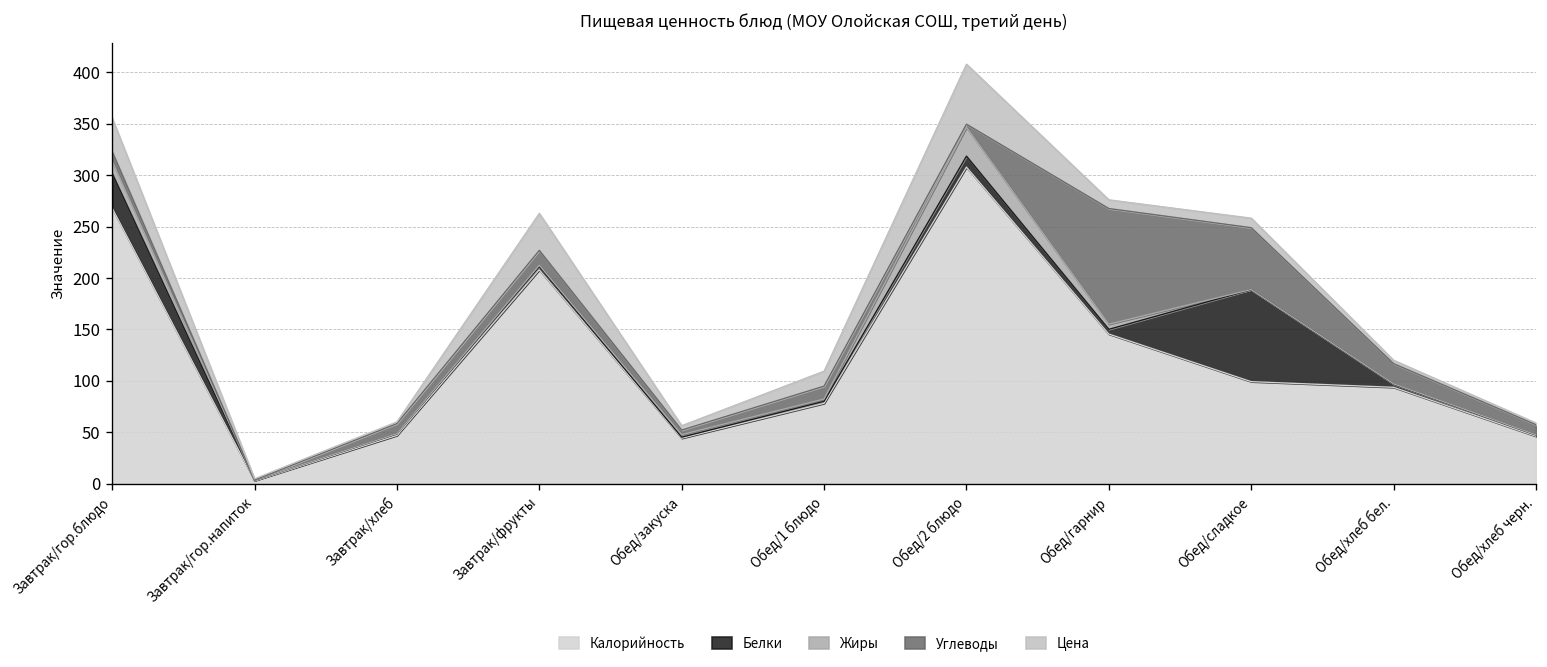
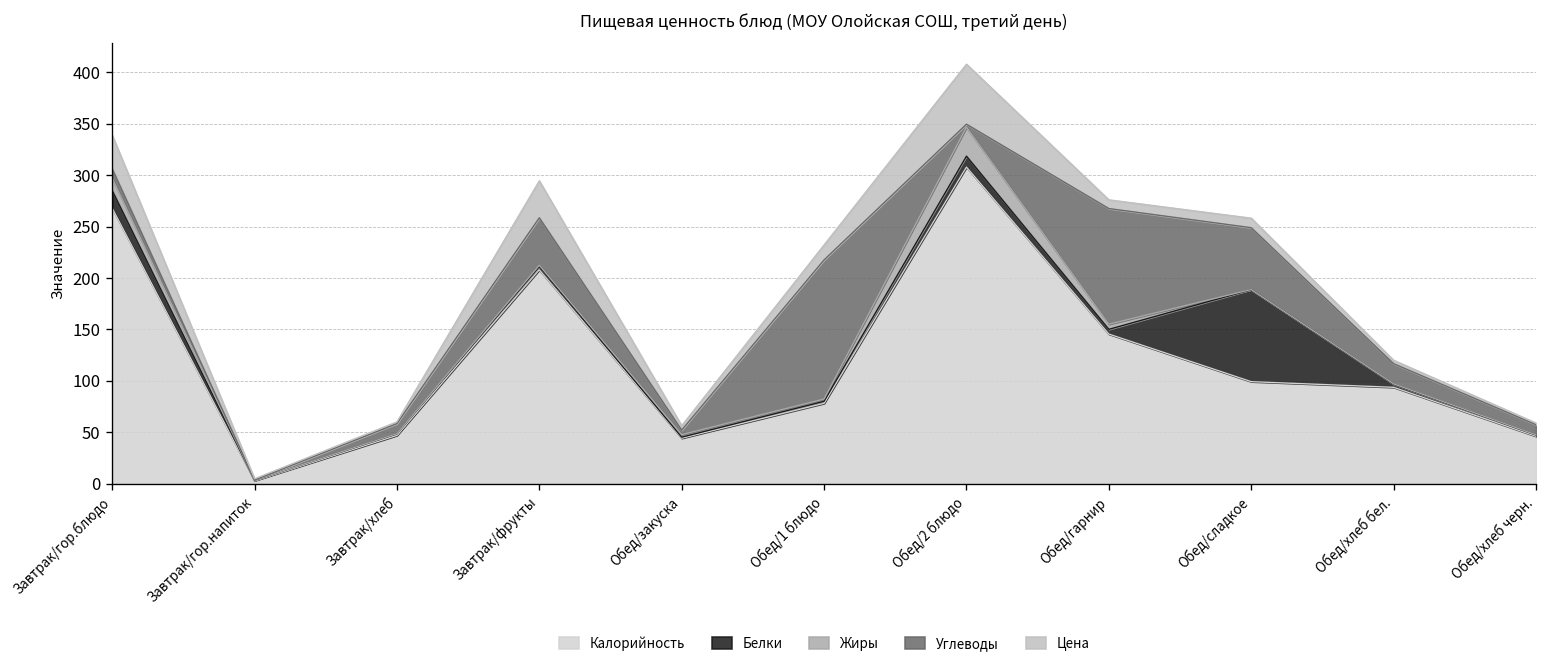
Белки, Завтрак/гор.блюдо: 30 -> 20
Углеводы, Завтрак/фрукты: 10 -> 50
Углеводы, Обед/1 блюдо: 10 -> 140
